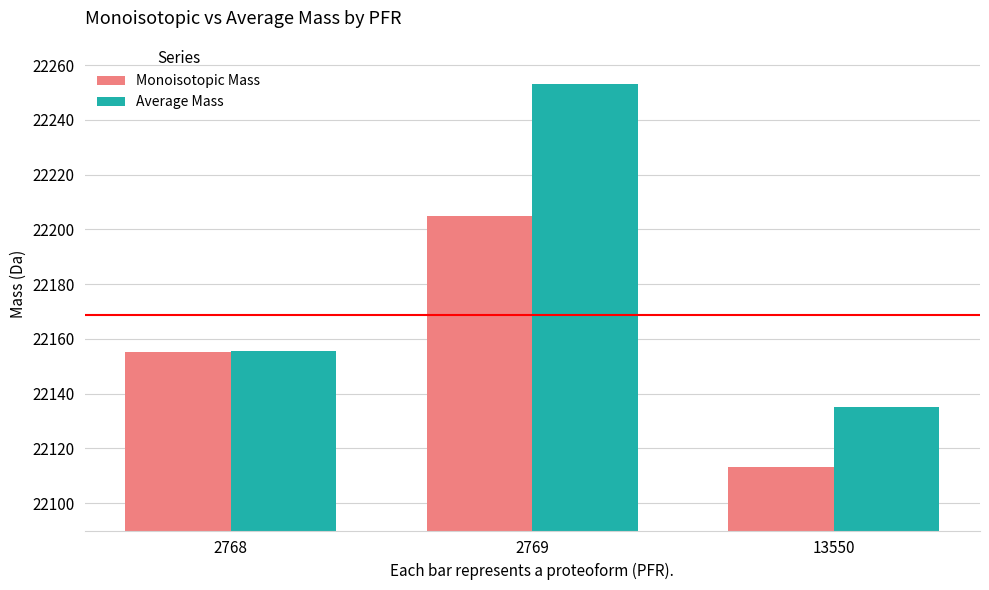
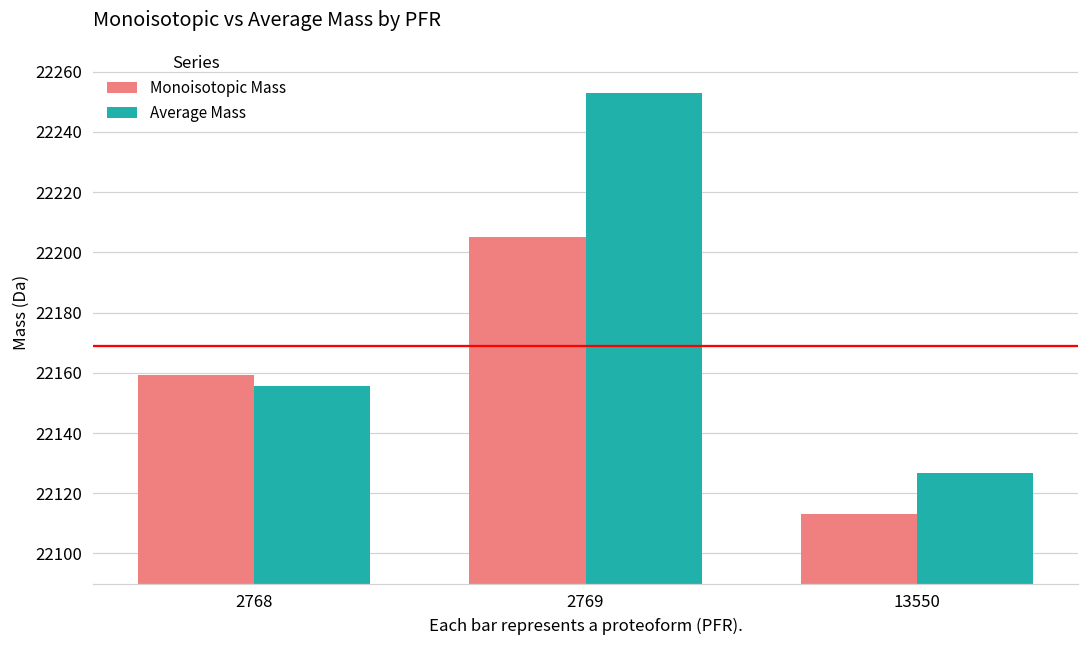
Monoisotopic Mass, 2768: 22155 -> 22159
Average Mass, 13550: 22135 -> 22127
